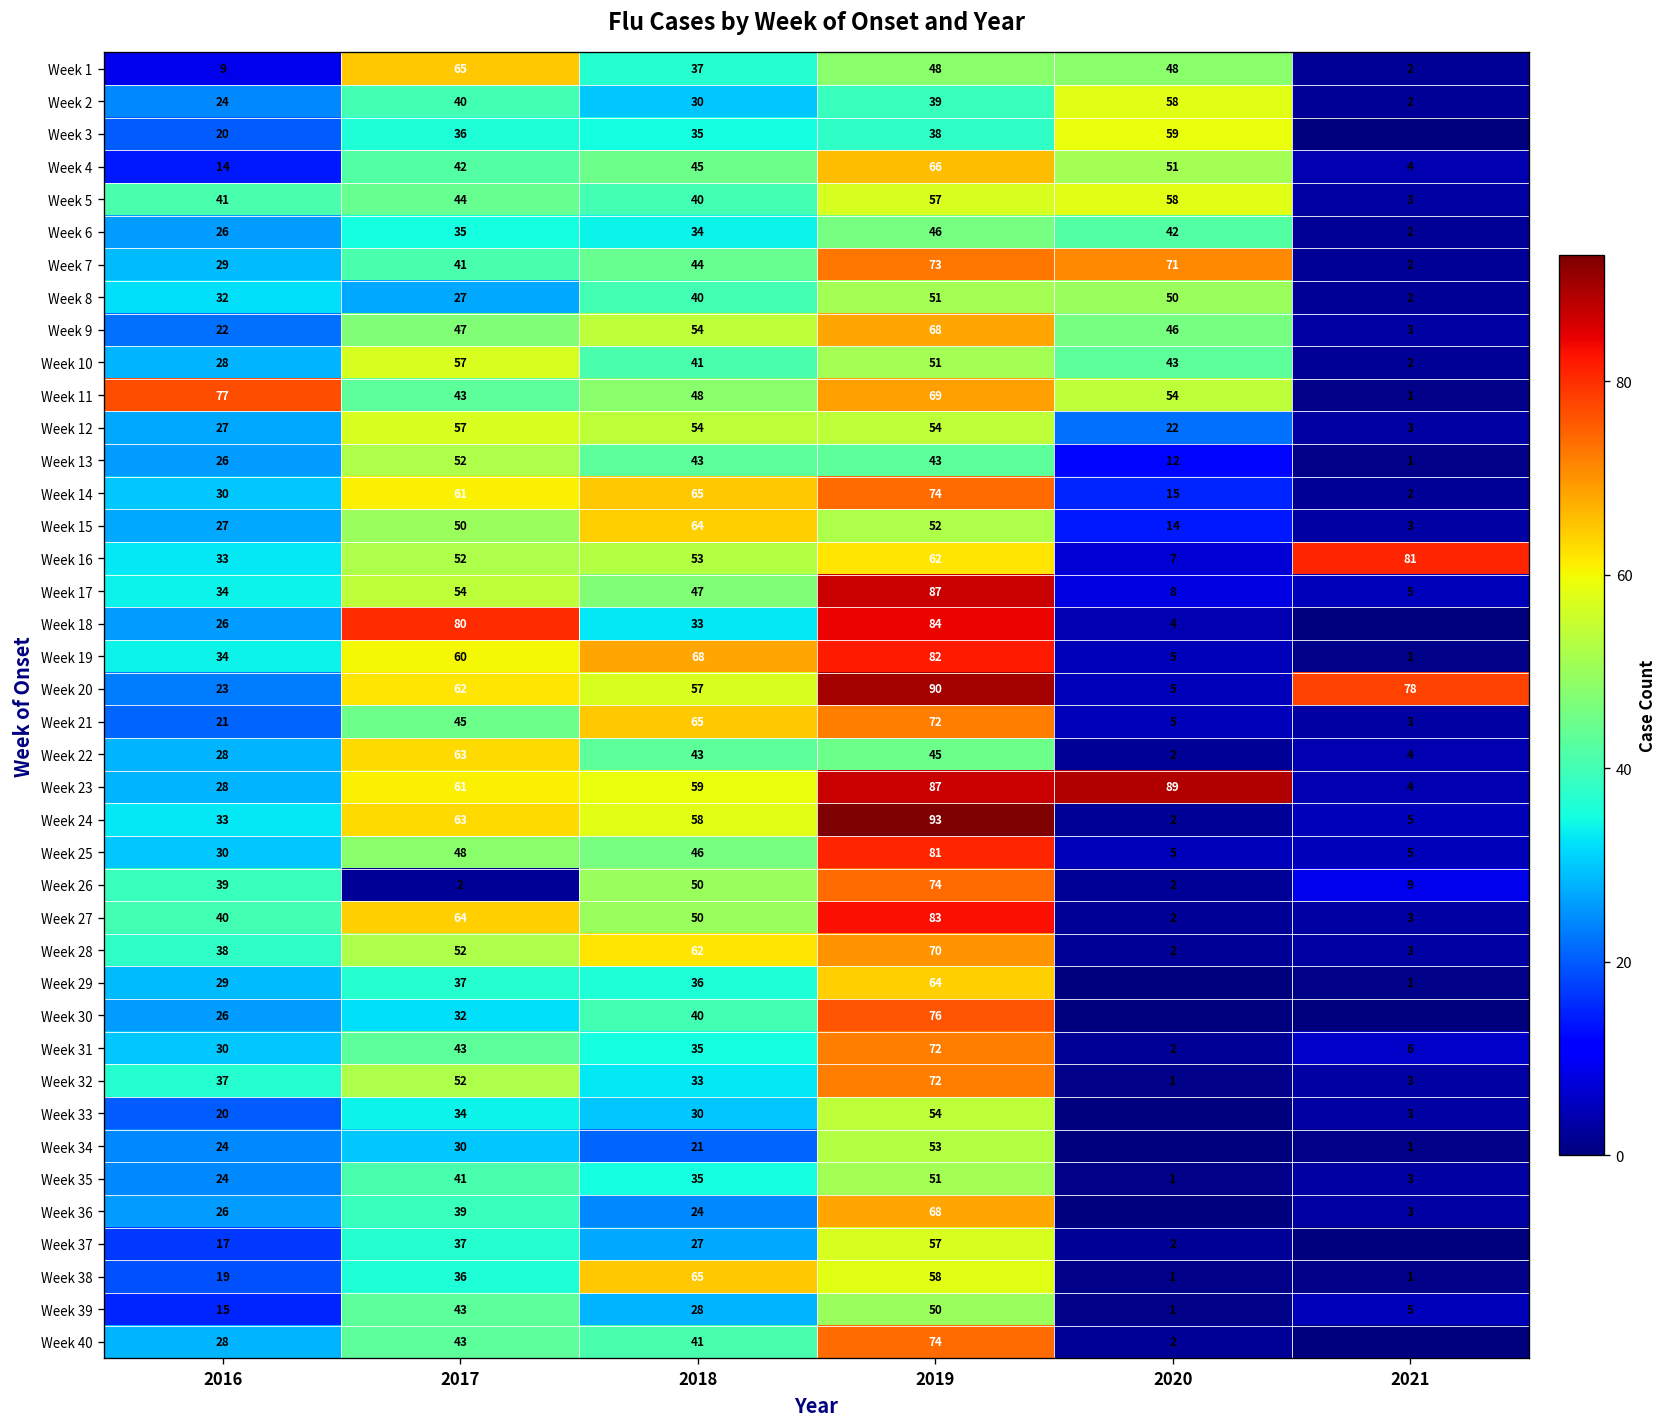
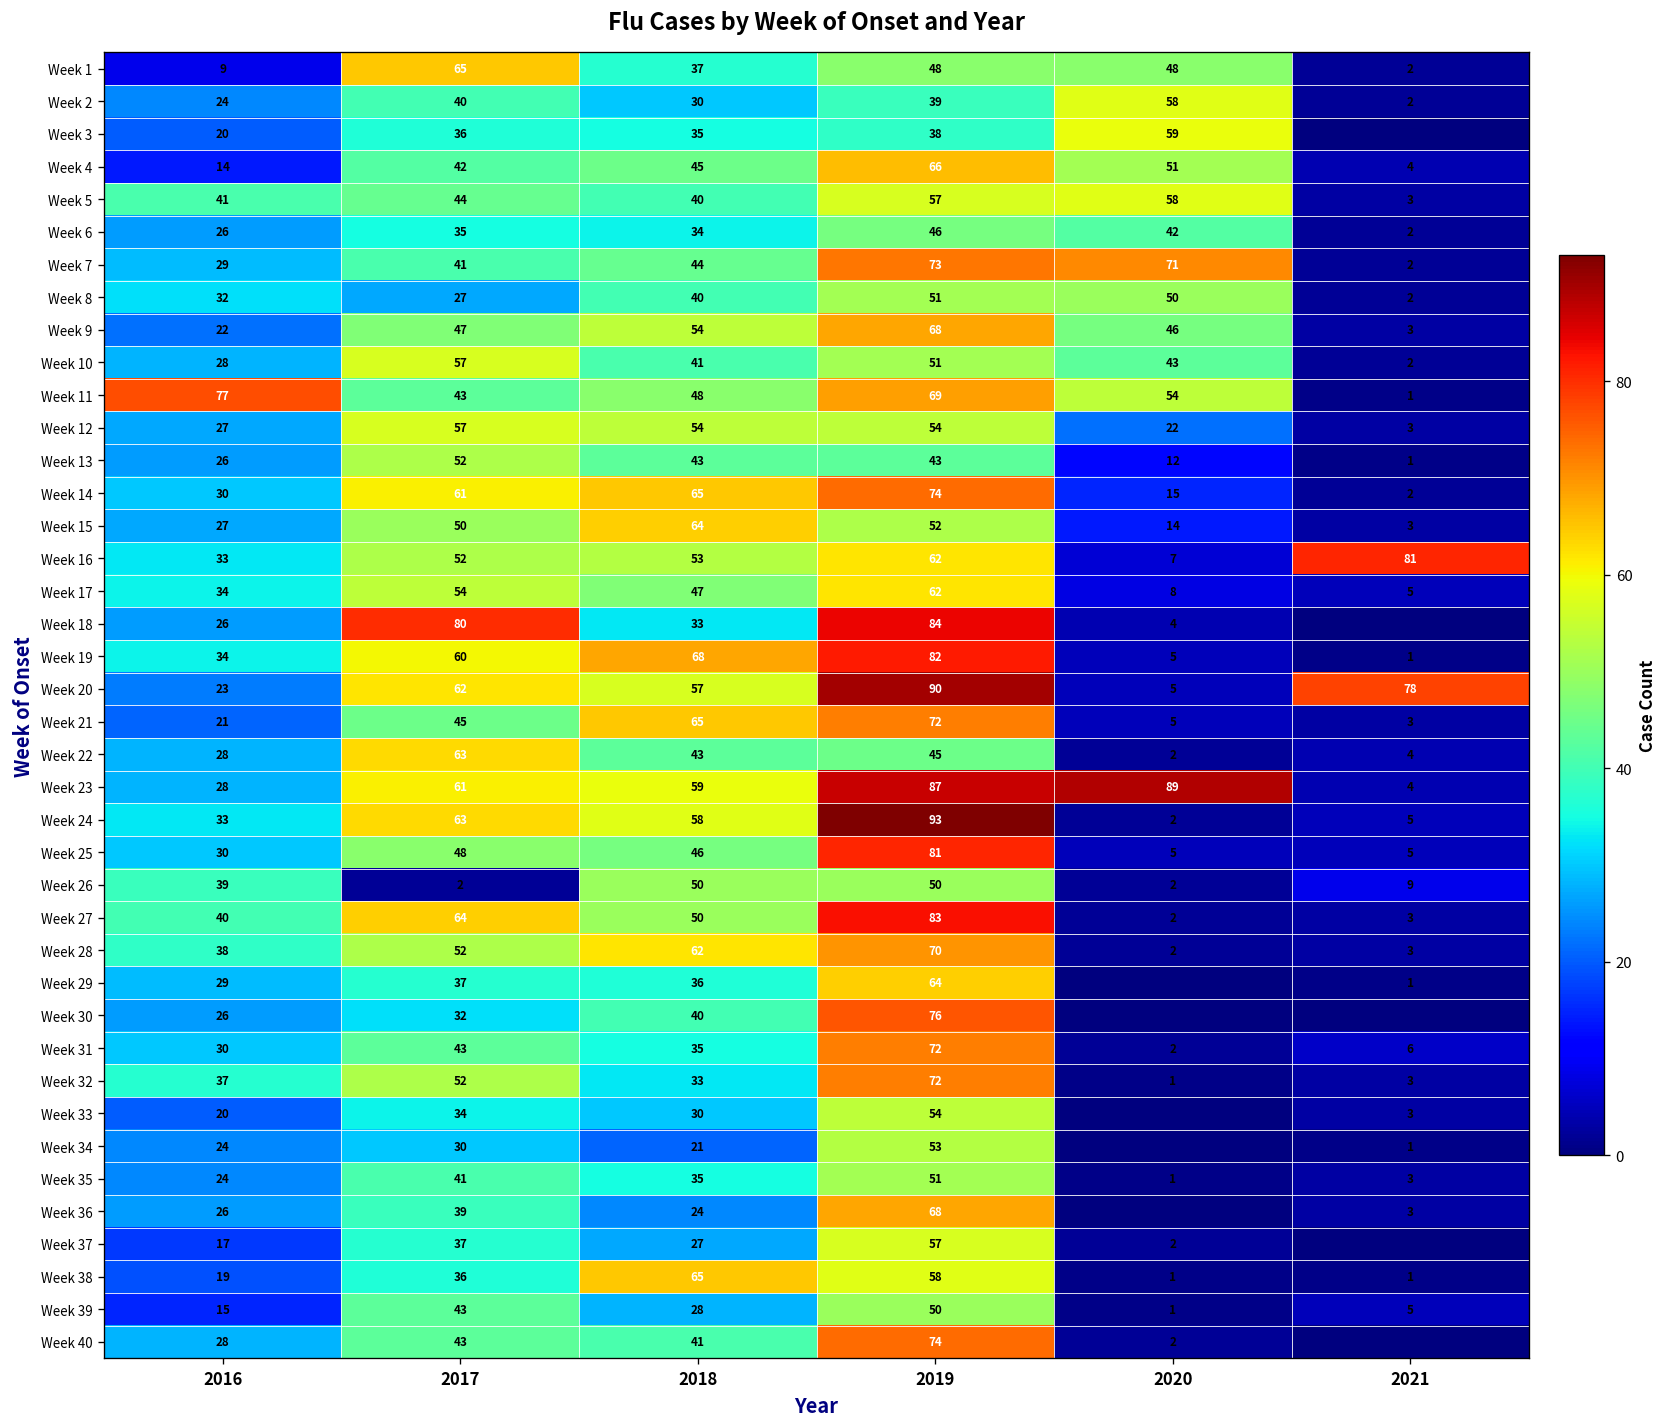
Week 17, 2019: 87 -> 62
Week 26, 2019: 74 -> 50
